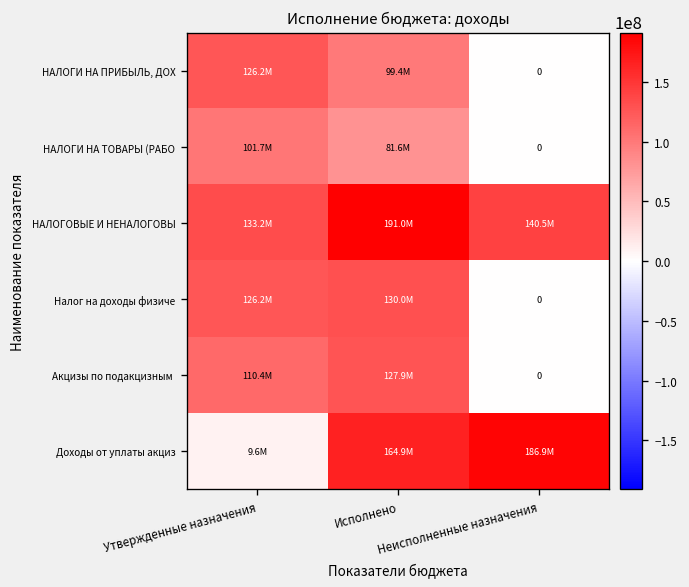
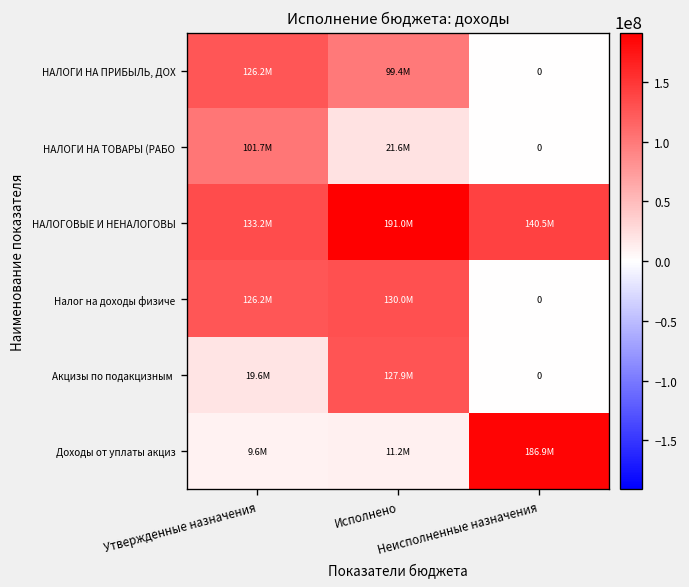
НАЛОГИ НА ТОВАРЫ (РАБО, Исполнено: 81.6M -> 21.6M
Акцизы по подакцизным, Утвержденные назначения: 110.4M -> 19.6M
Доходы от уплаты акциз, Исполнено: 164.9M -> 11.2M
